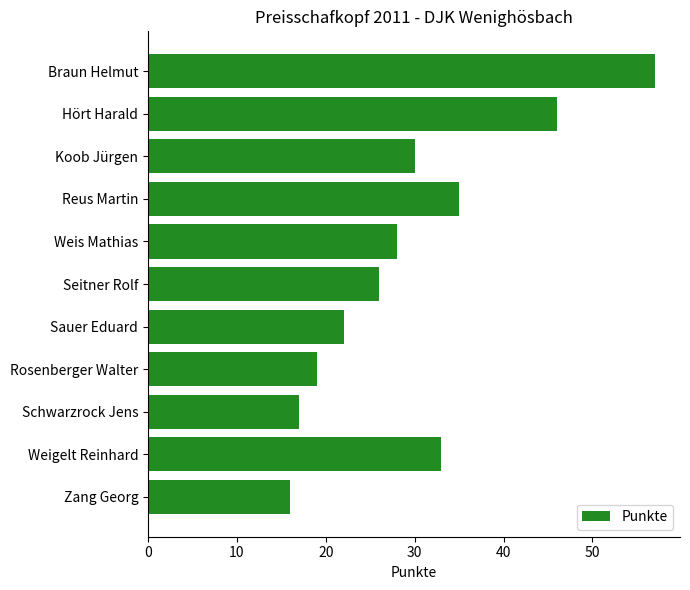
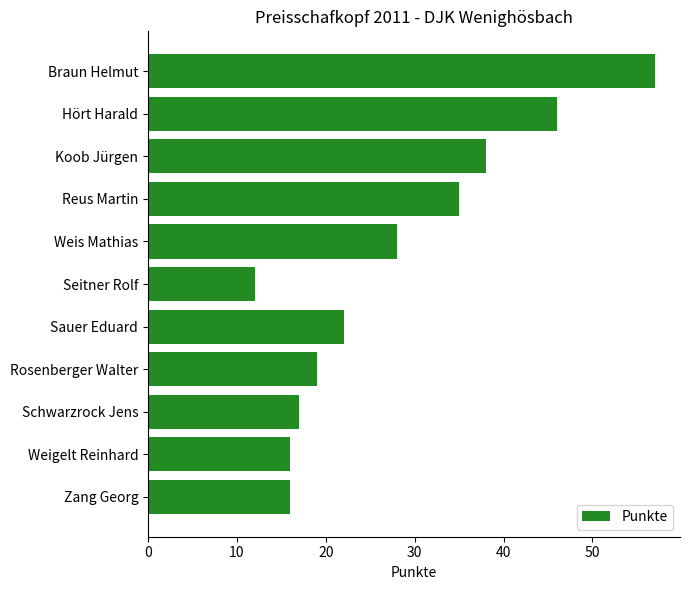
Koob Jürgen: 30 -> 38
Seitner Rolf: 26 -> 12
Weigelt Reinhard: 33 -> 16
